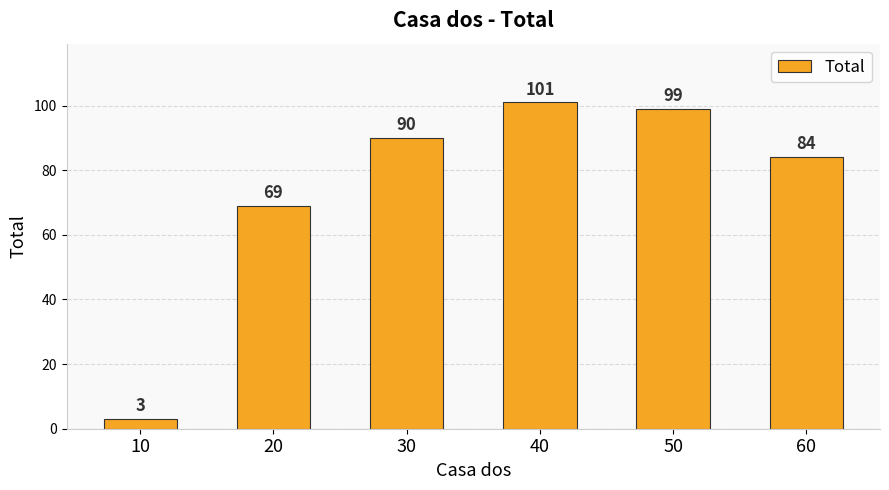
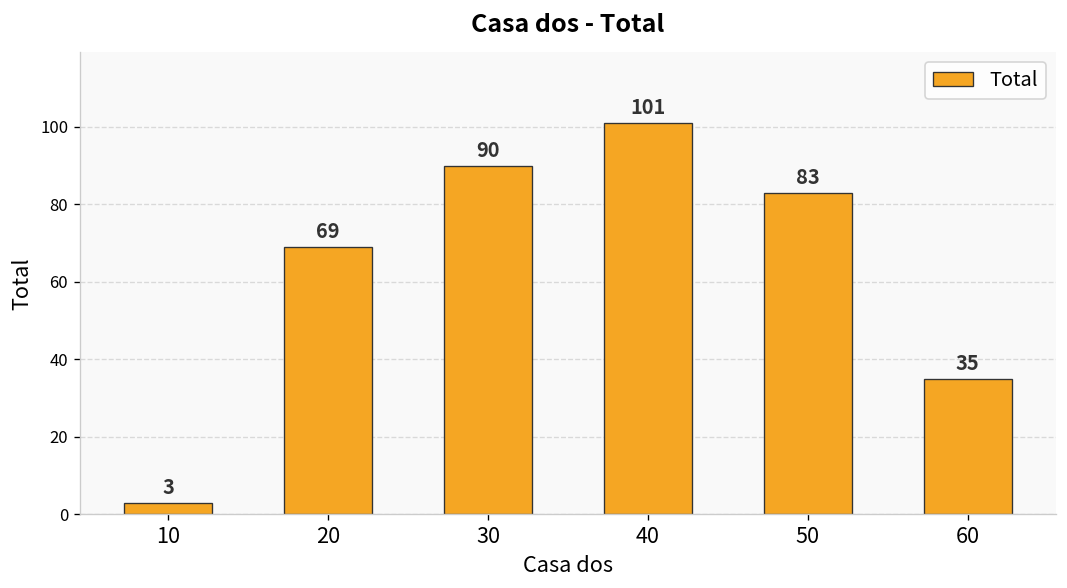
50: 99 -> 83
60: 84 -> 35
